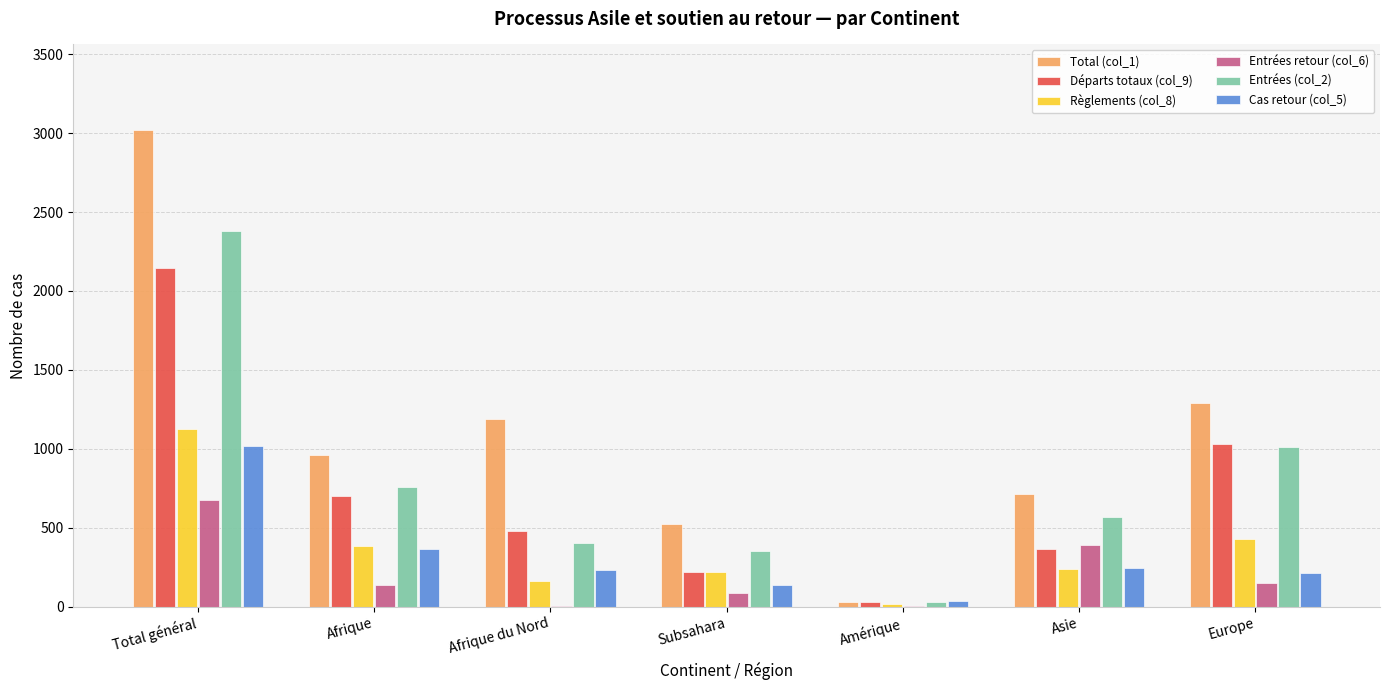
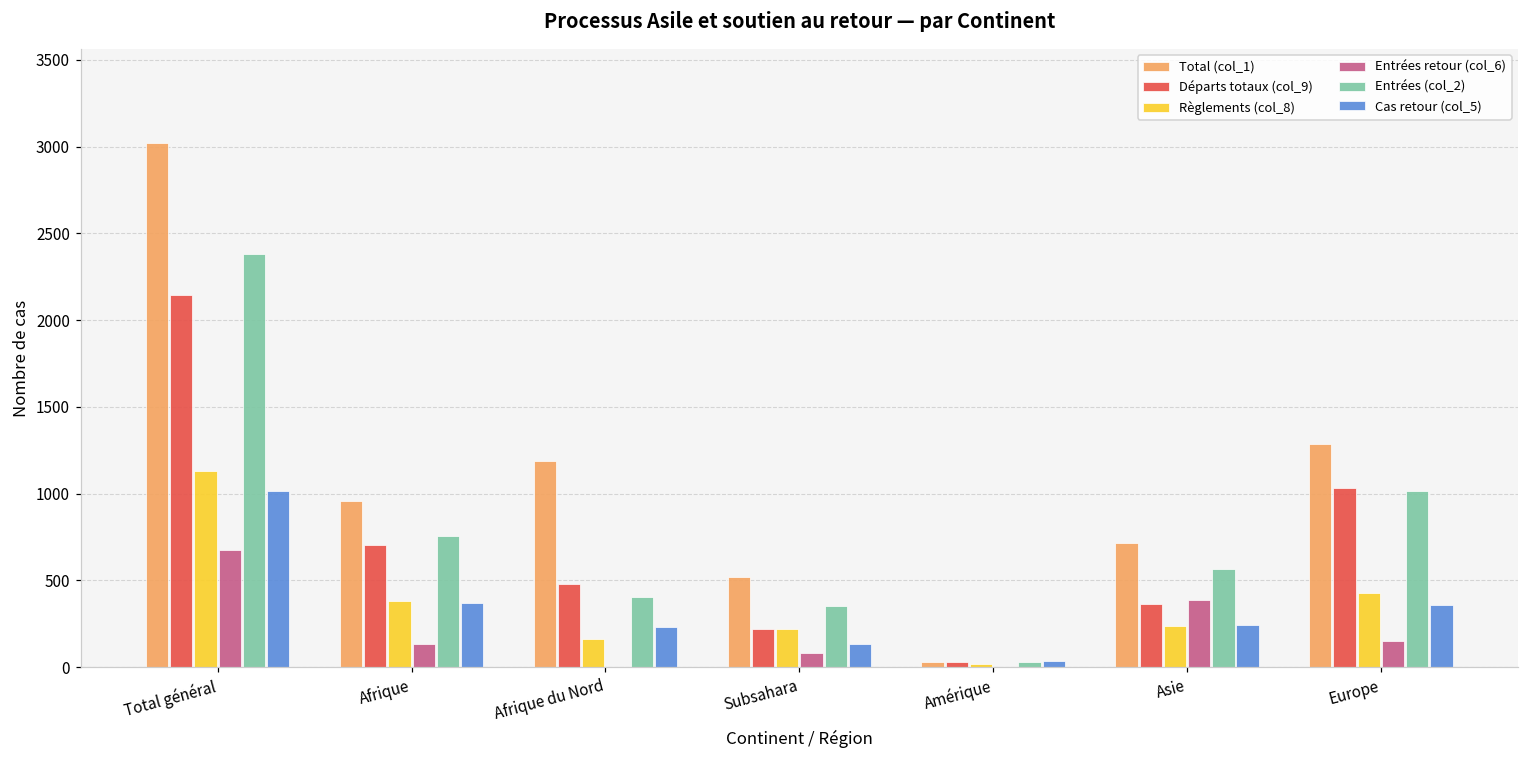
Cas retour (col_5), Europe: 210 -> 360
